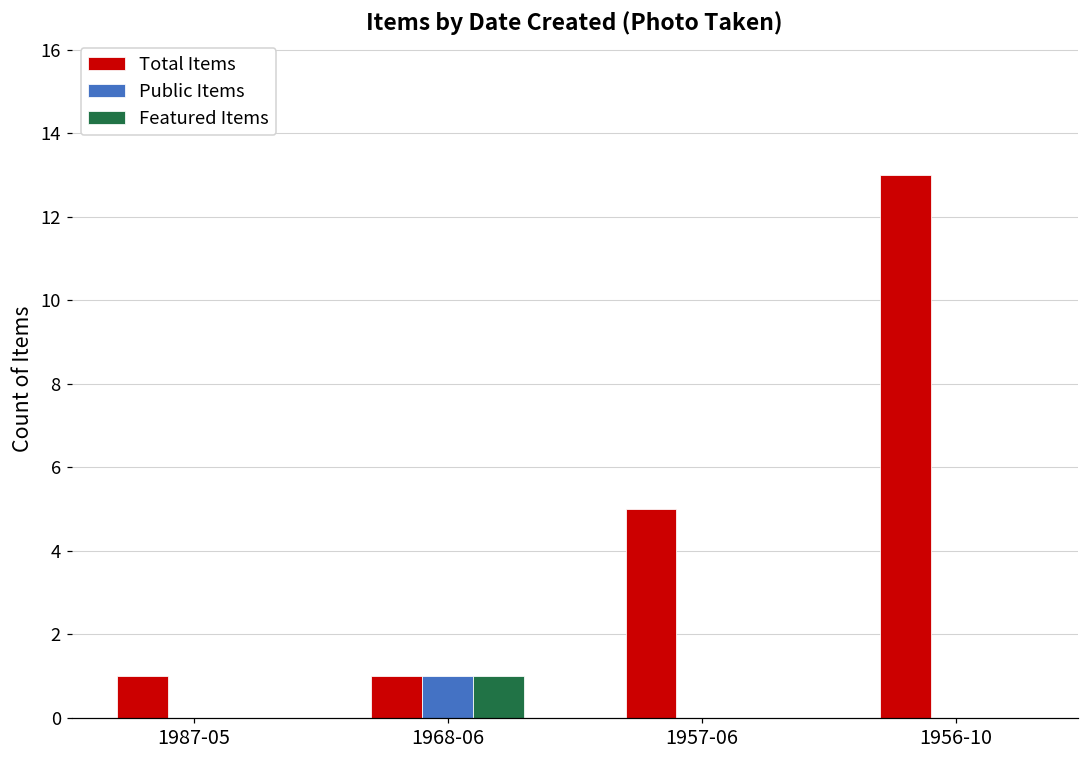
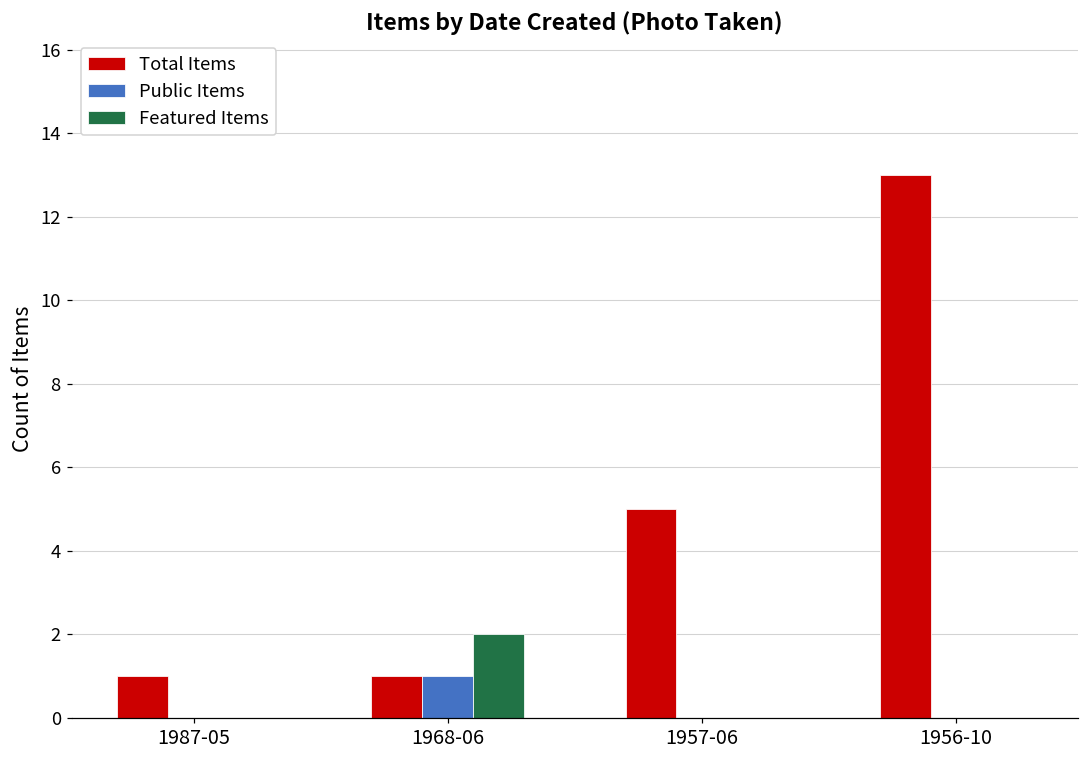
Featured Items, 1968-06: 1 -> 2
